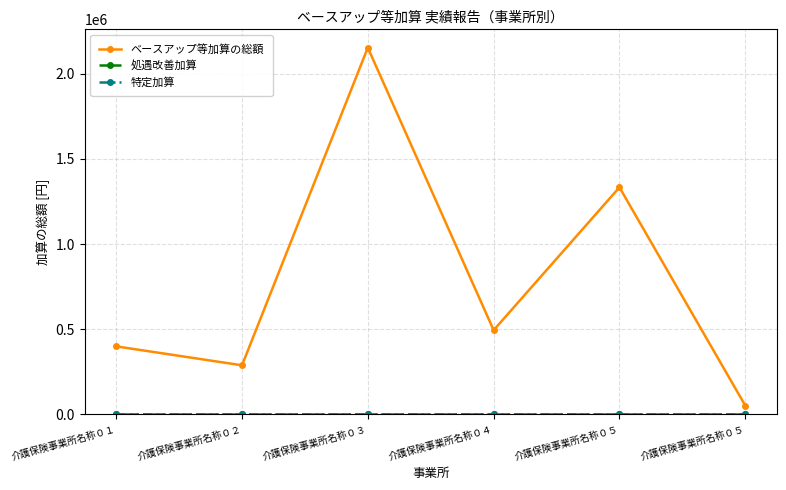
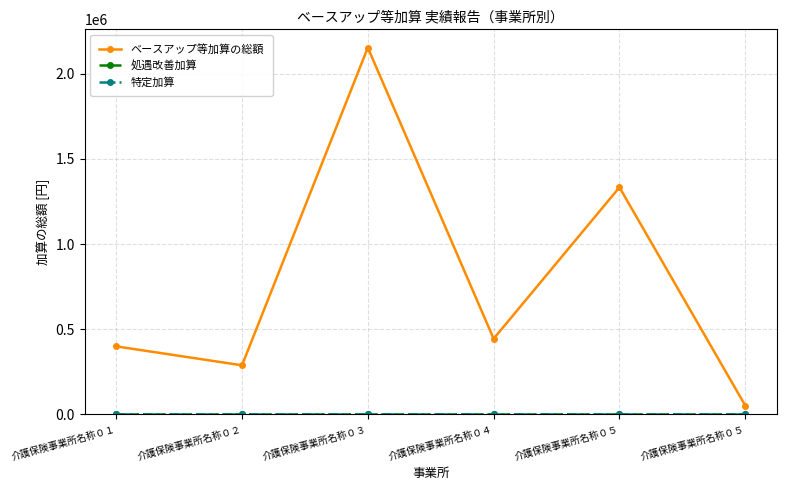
ベースアップ等加算の総額, 介護保険事業所名称０４: 490000 -> 440000
